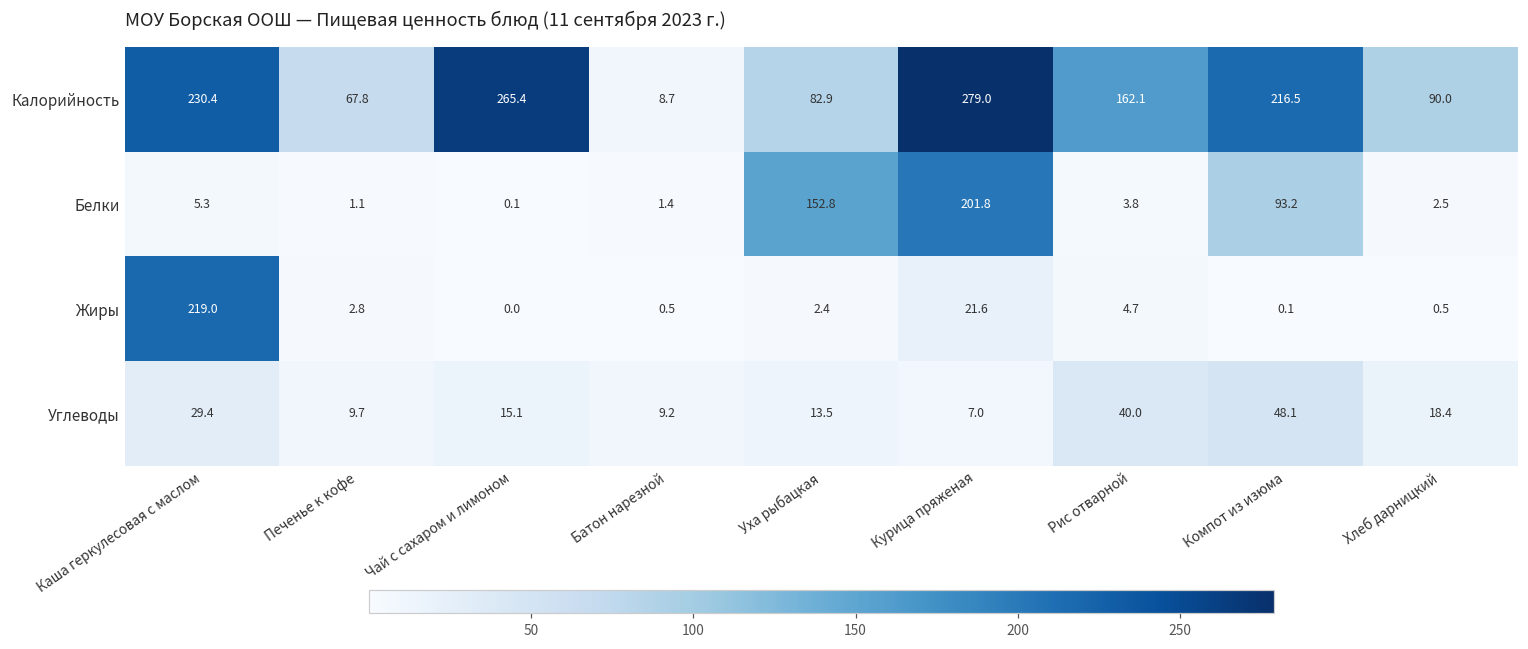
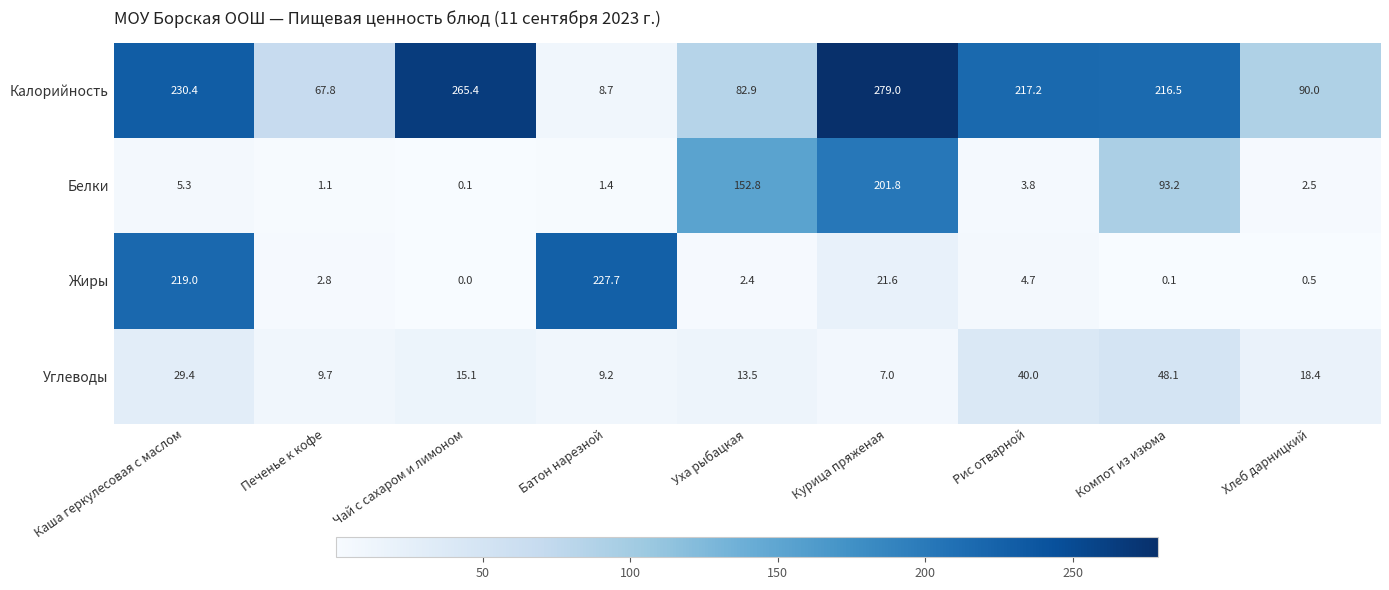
Калорийность, Рис отварной: 162.1 -> 217.2
Жиры, Батон нарезной: 0.5 -> 227.7
